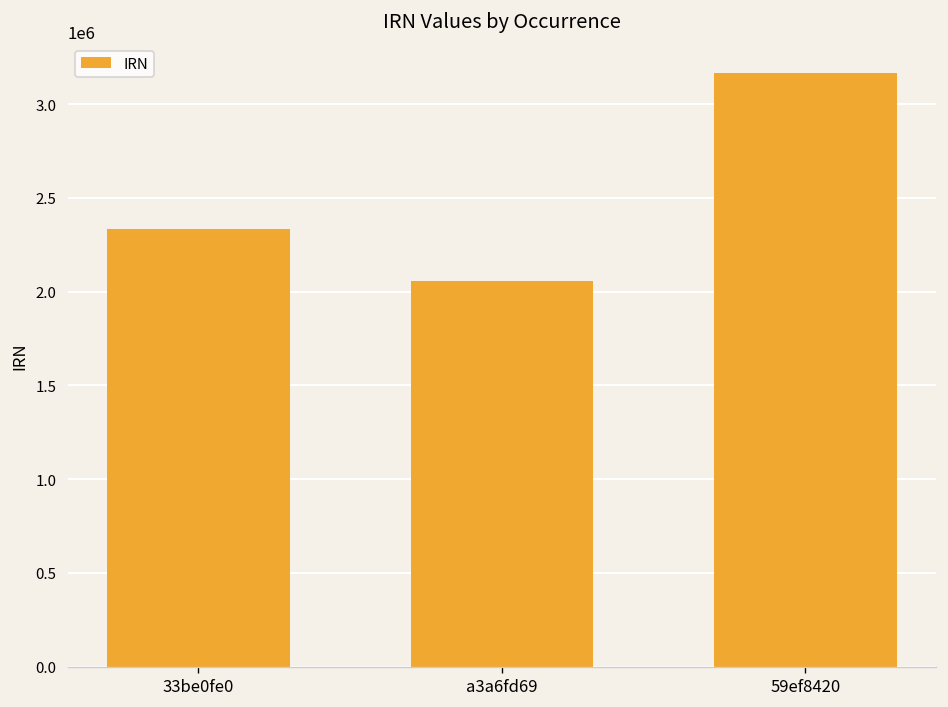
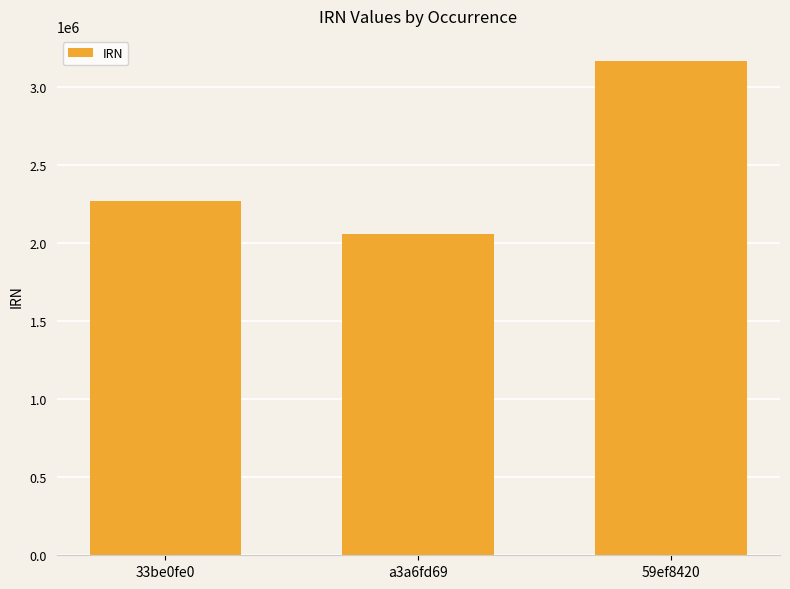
33be0fe0: 2340000 -> 2270000
